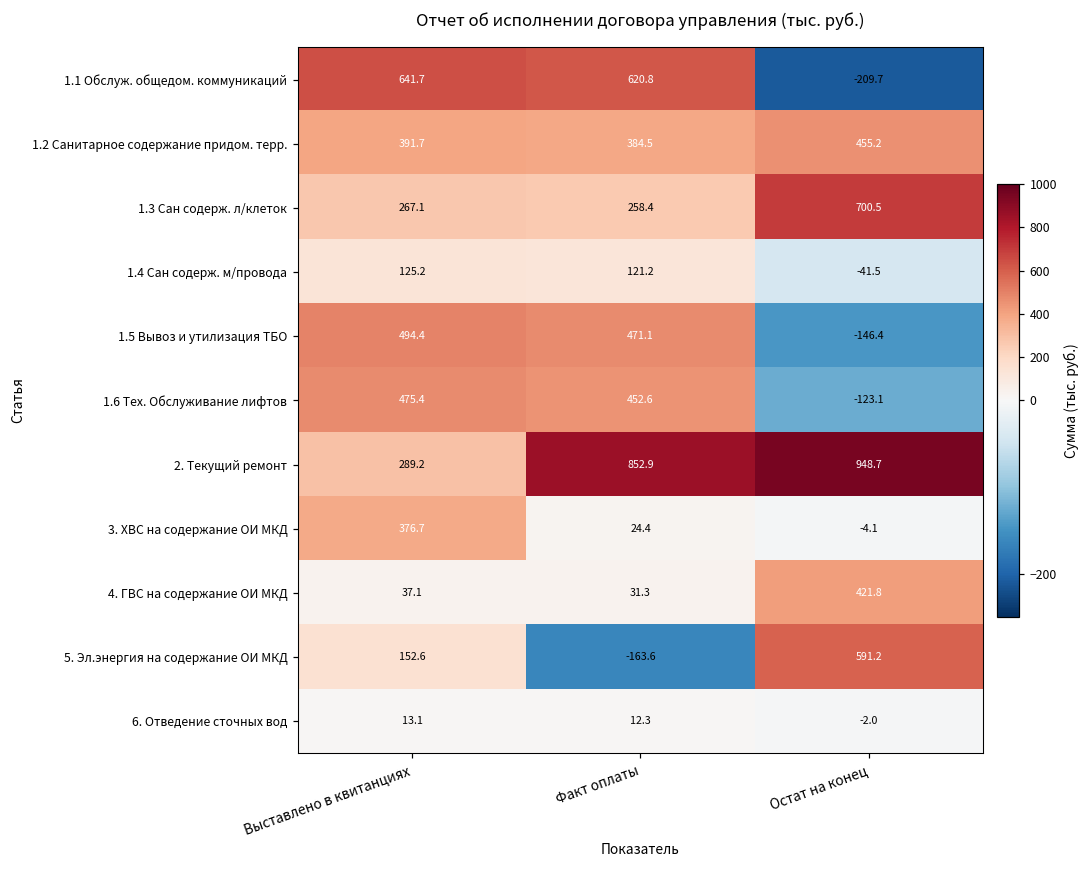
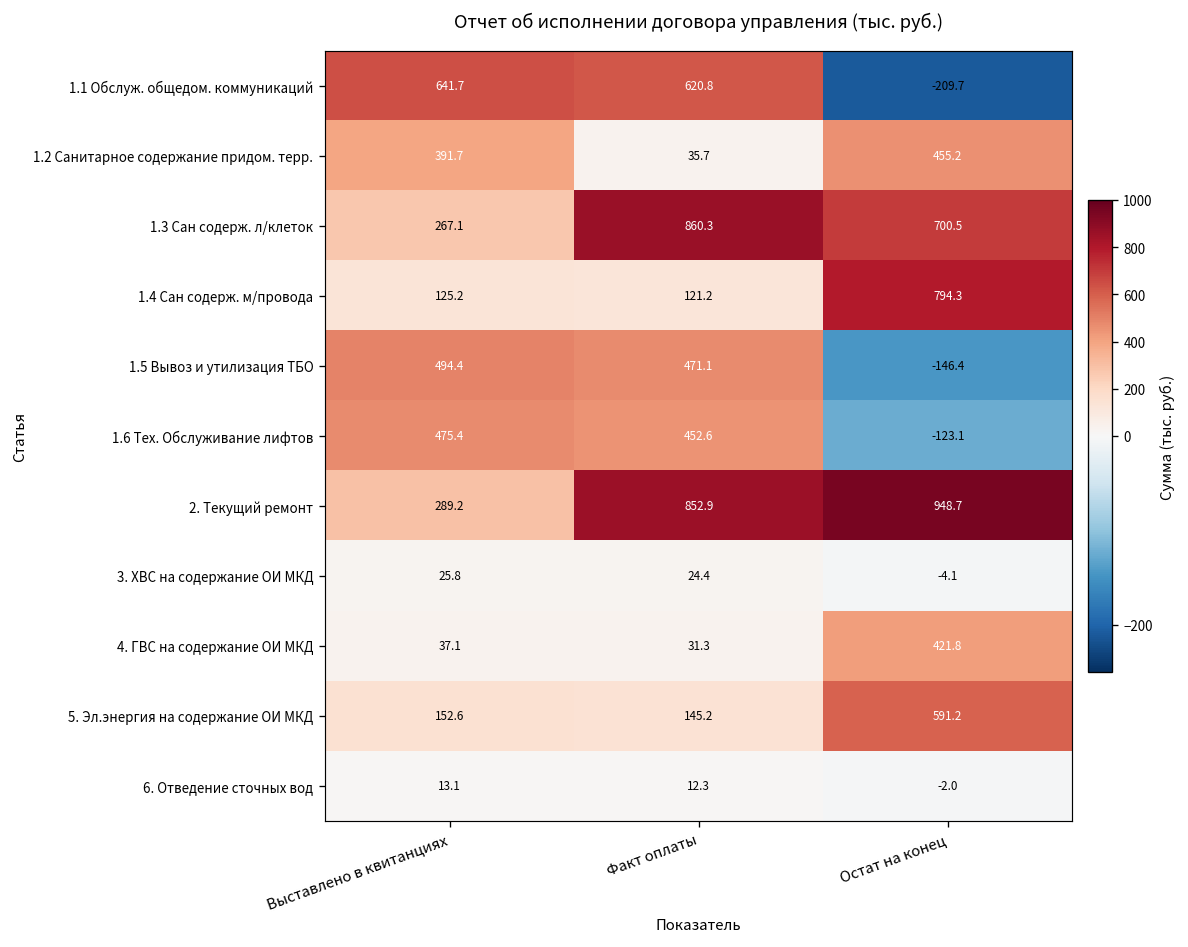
1.2 Санитарное содержание придом. терр., Факт оплаты: 384.5 -> 35.7
1.3 Сан содерж. л/клеток, Факт оплаты: 258.4 -> 860.3
1.4 Сан содерж. м/провода, Остат на конец: -41.5 -> 794.3
3. ХВС на содержание ОИ МКД, Выставлено в квитанциях: 376.7 -> 25.8
5. Эл.энергия на содержание ОИ МКД, Факт оплаты: -163.6 -> 145.2
